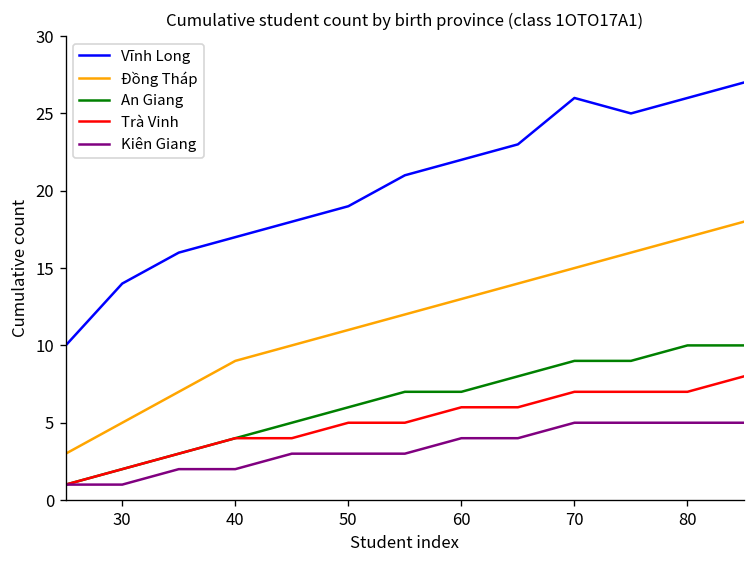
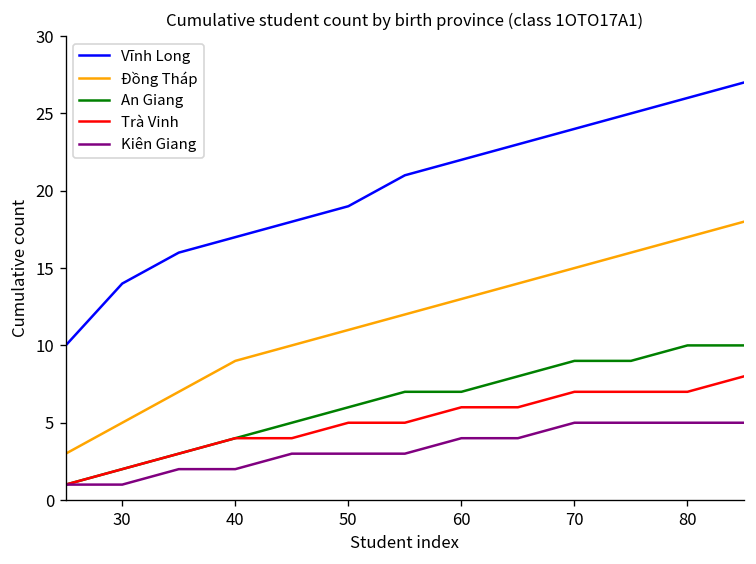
Vĩnh Long, 70: 26 -> 24
